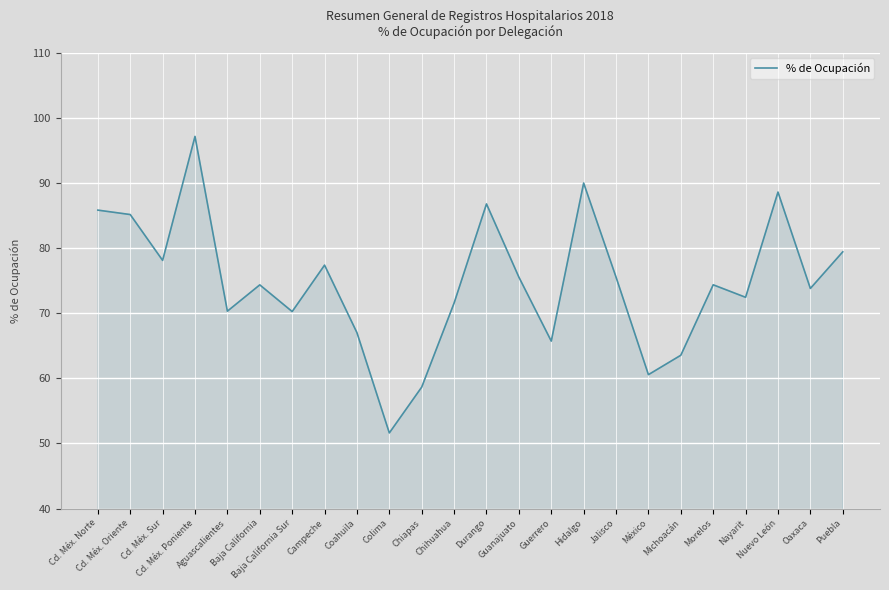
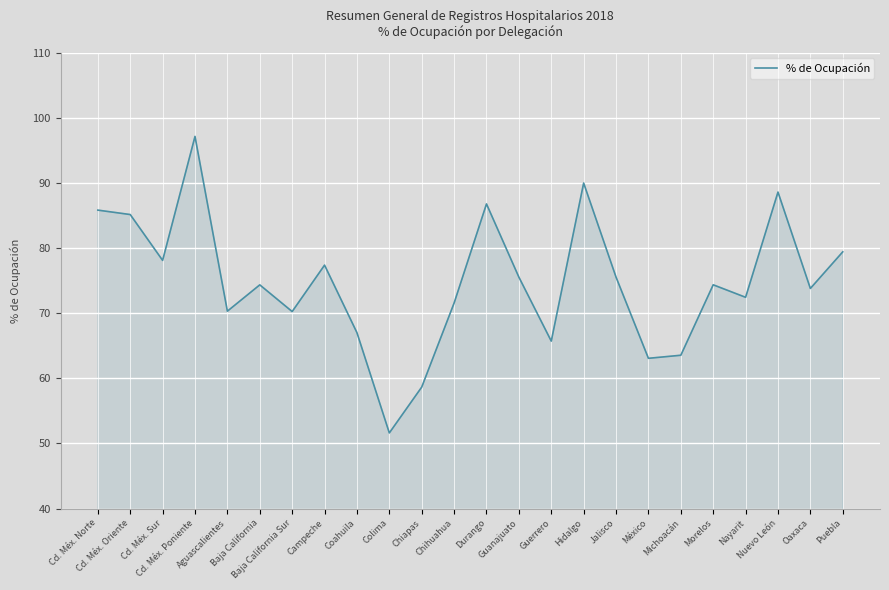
México: 61 -> 63
